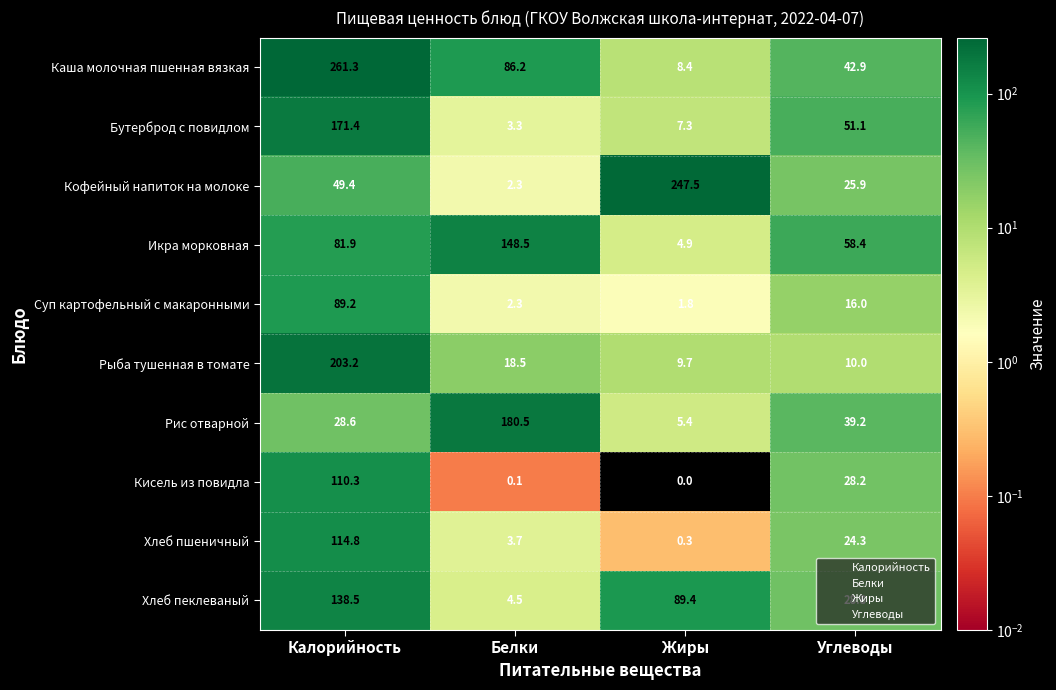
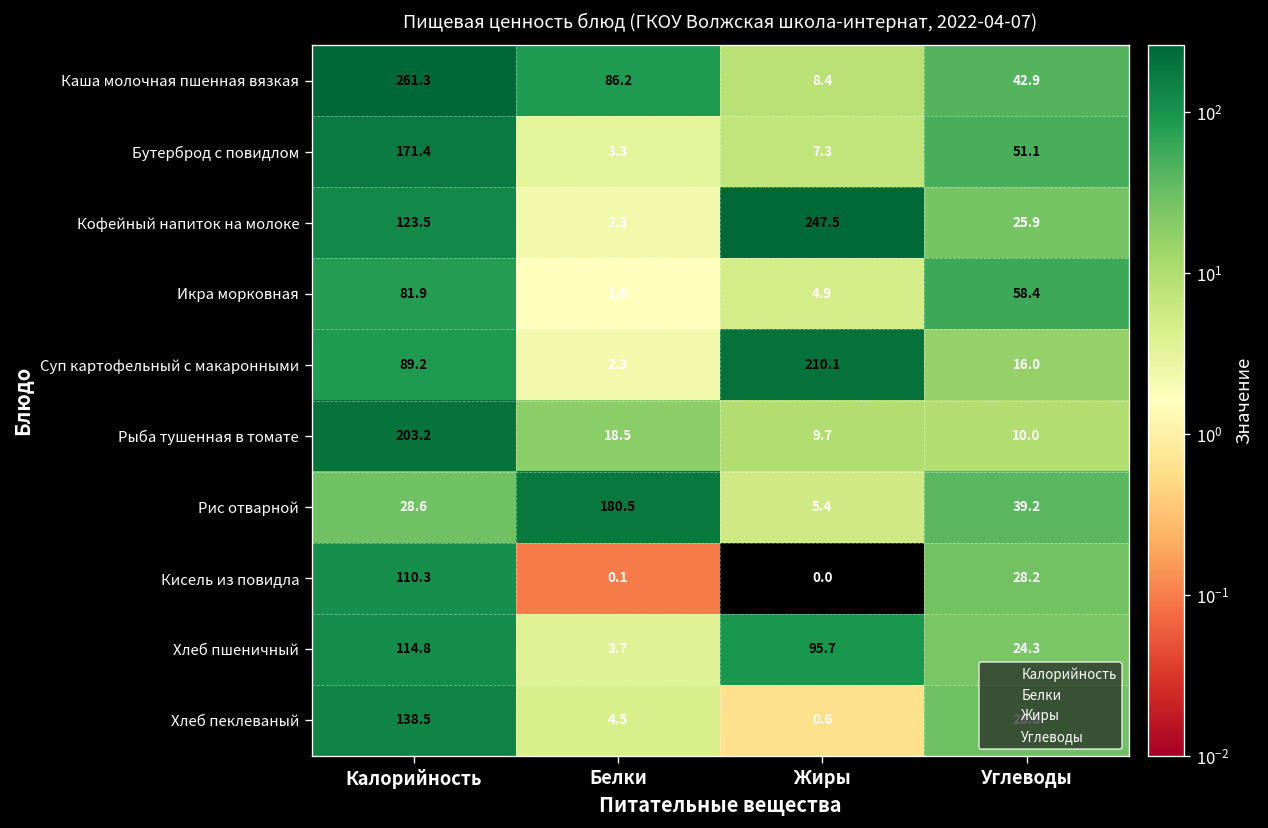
Кофейный напиток на молоке, Калорийность: 49.4 -> 123.5
Икра морковная, Белки: 148.5 -> 1.6
Суп картофельный с макаронными, Жиры: 1.8 -> 210.1
Хлеб пшеничный, Жиры: 0.3 -> 95.7
Хлеб пеклеваный, Жиры: 89.4 -> 0.6
